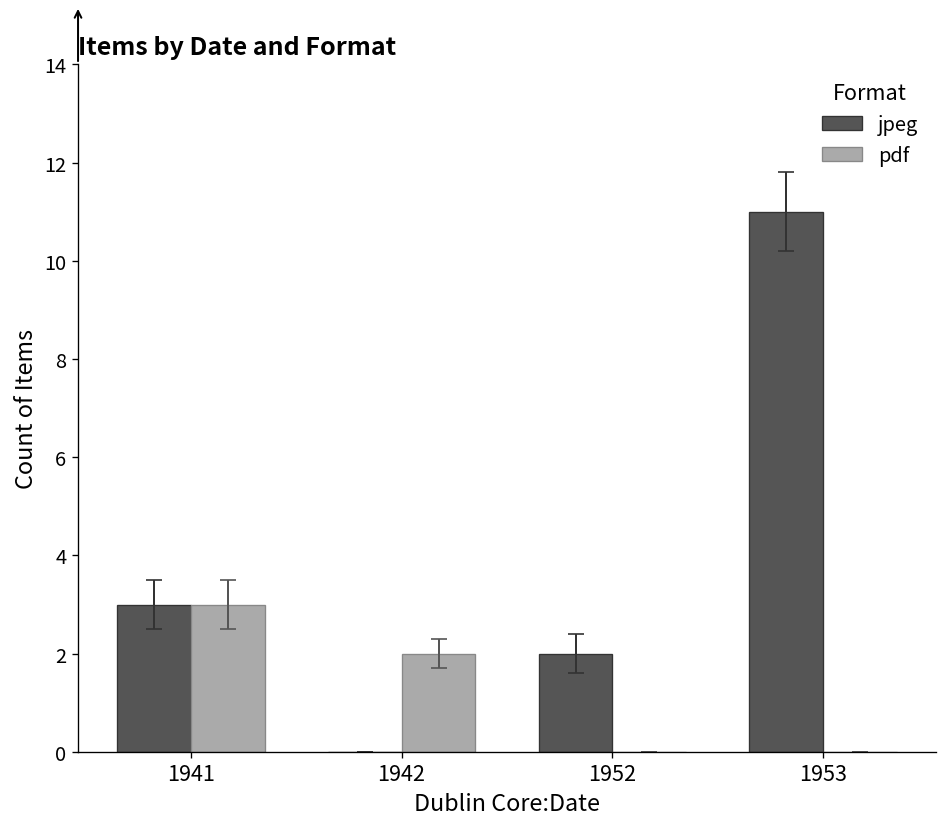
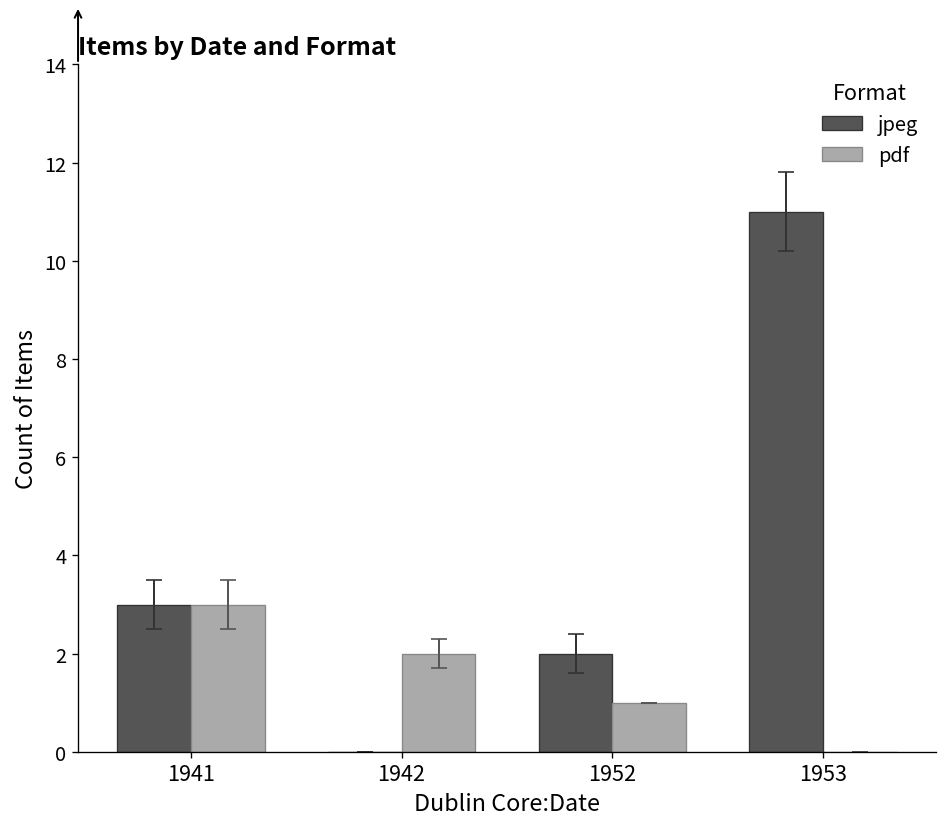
pdf, 1952: 0 -> 1
